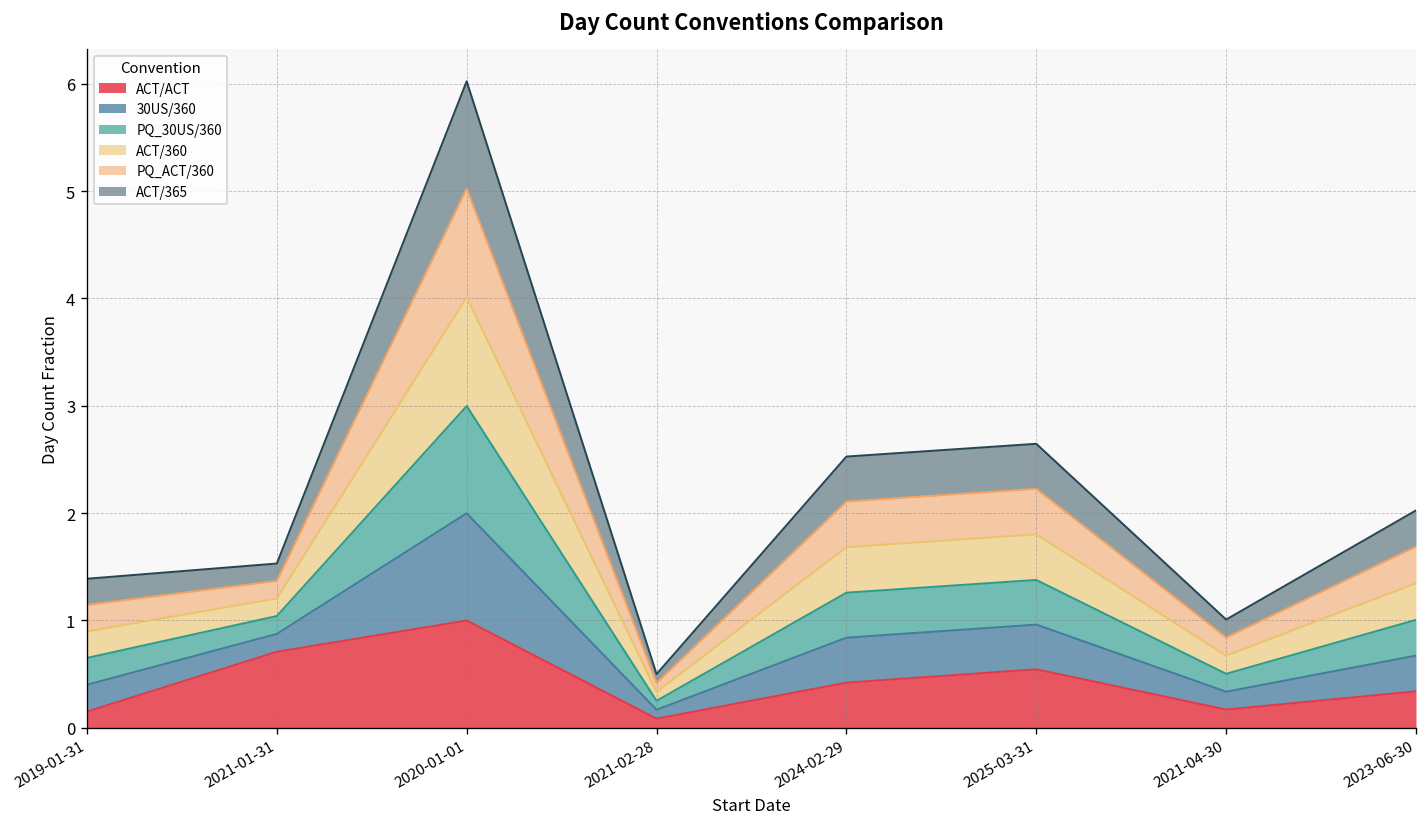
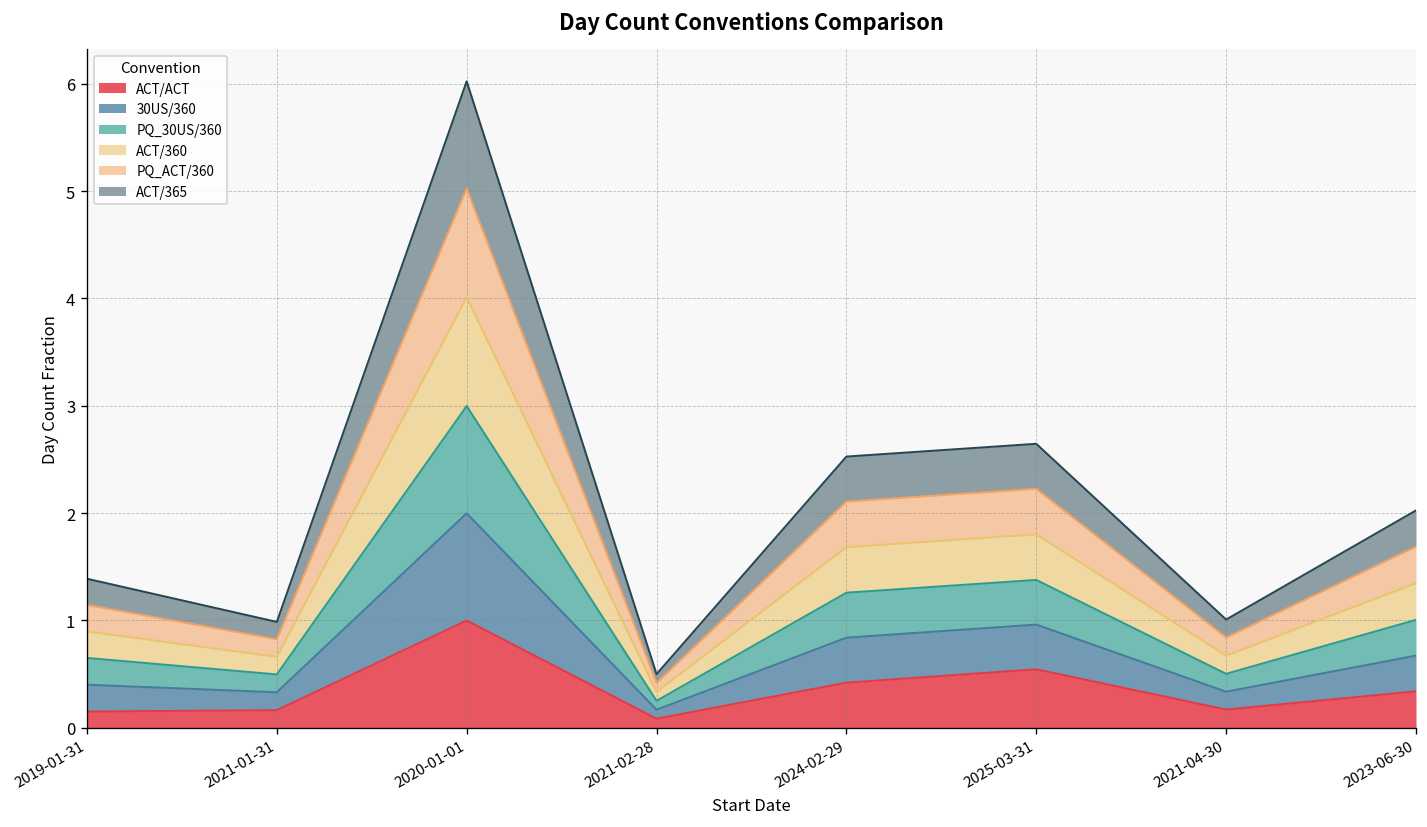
ACT/ACT, 2021-01-31: 0.7 -> 0.2
